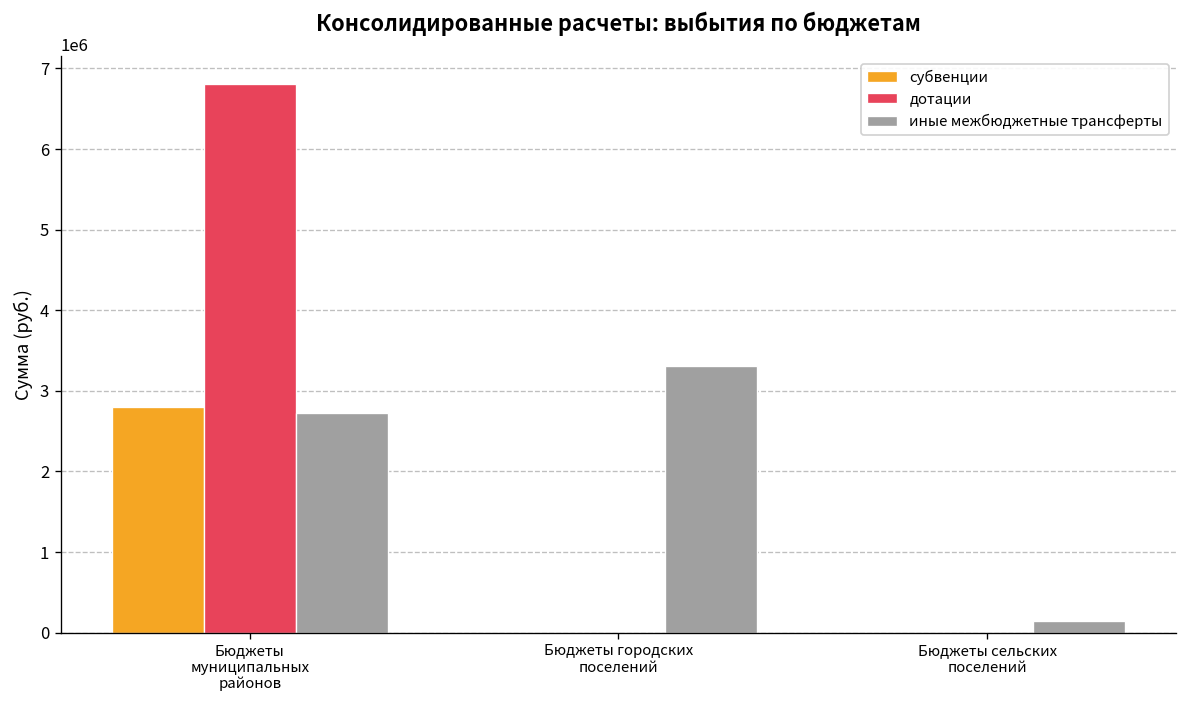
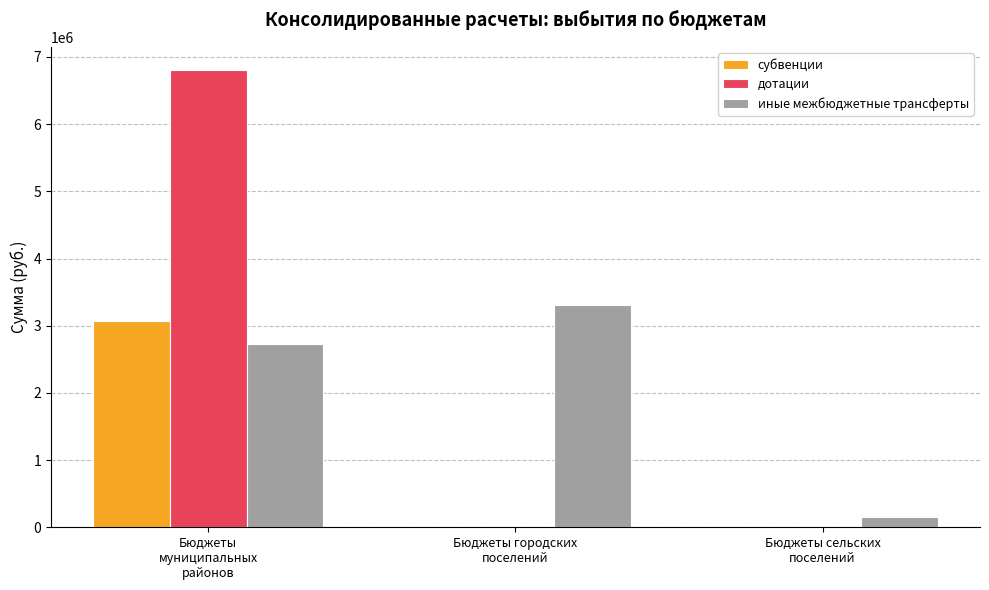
субвенции, Бюджеты муниципальных районов: 2800000 -> 3100000
